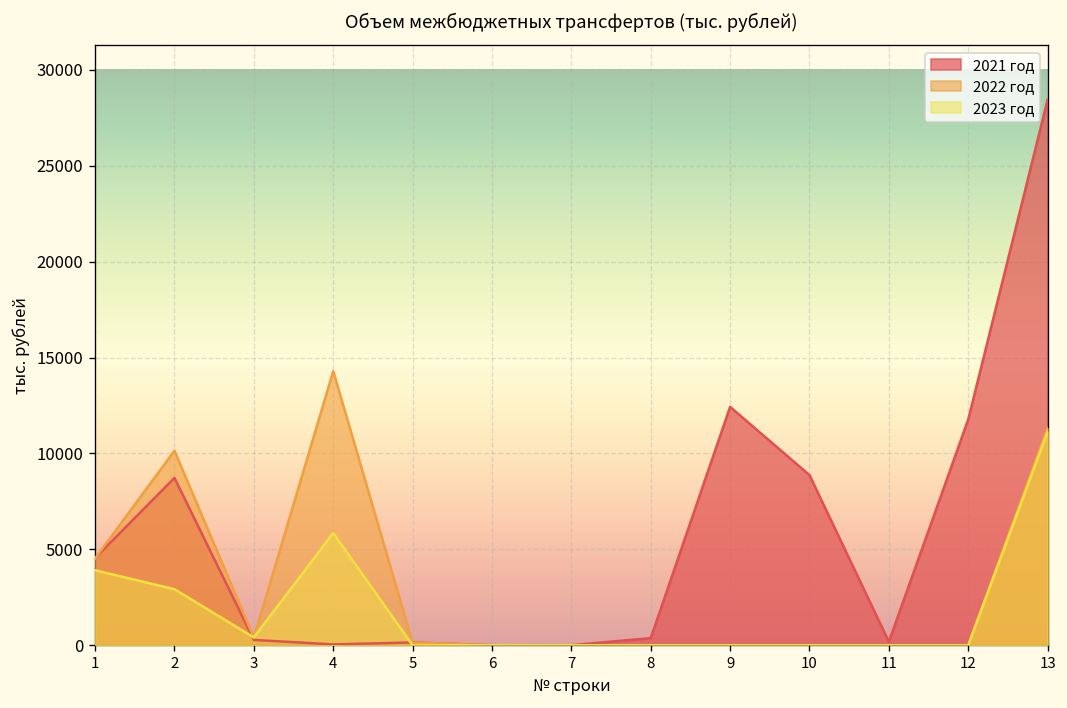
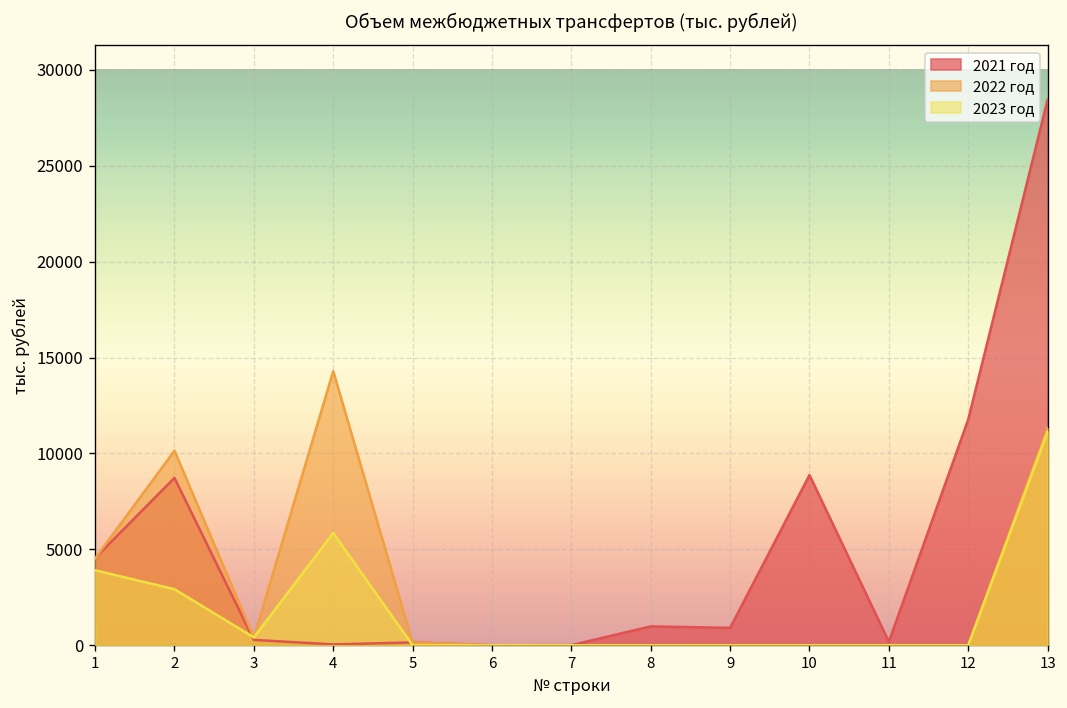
2021 год, 8: 400 -> 1000
2021 год, 9: 12400 -> 900
